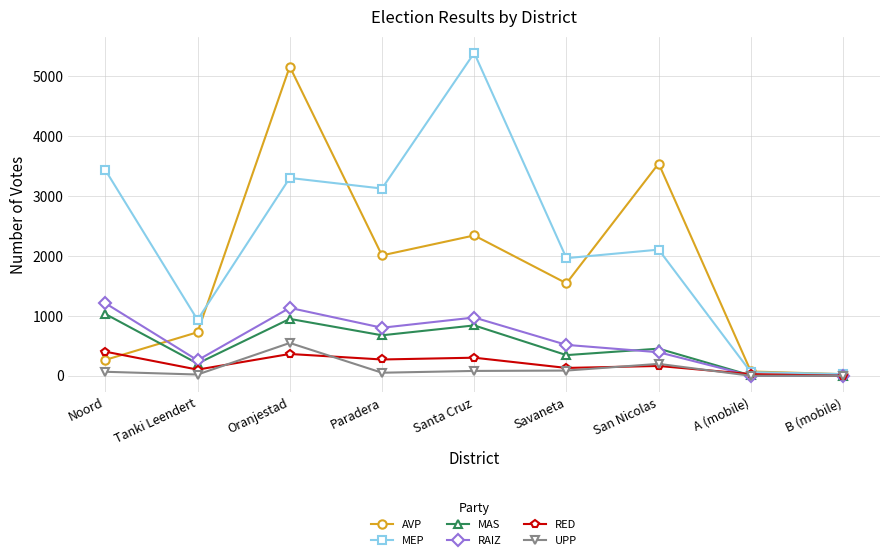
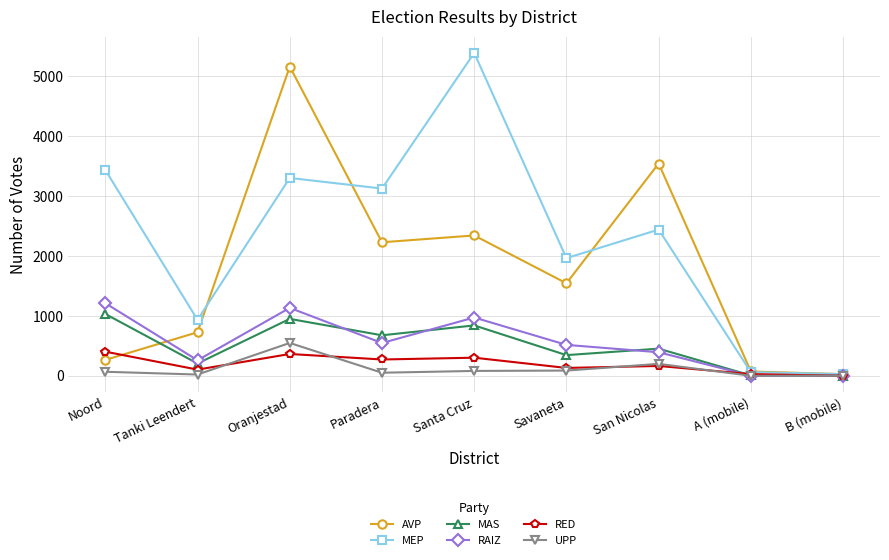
AVP, Paradera: 2000 -> 2200
RAIZ, Paradera: 800 -> 500
MEP, San Nicolas: 2100 -> 2400
